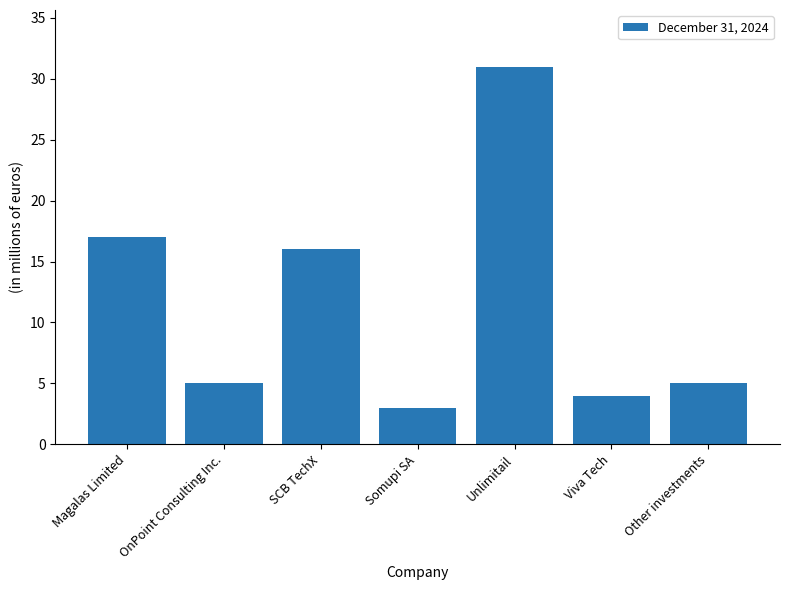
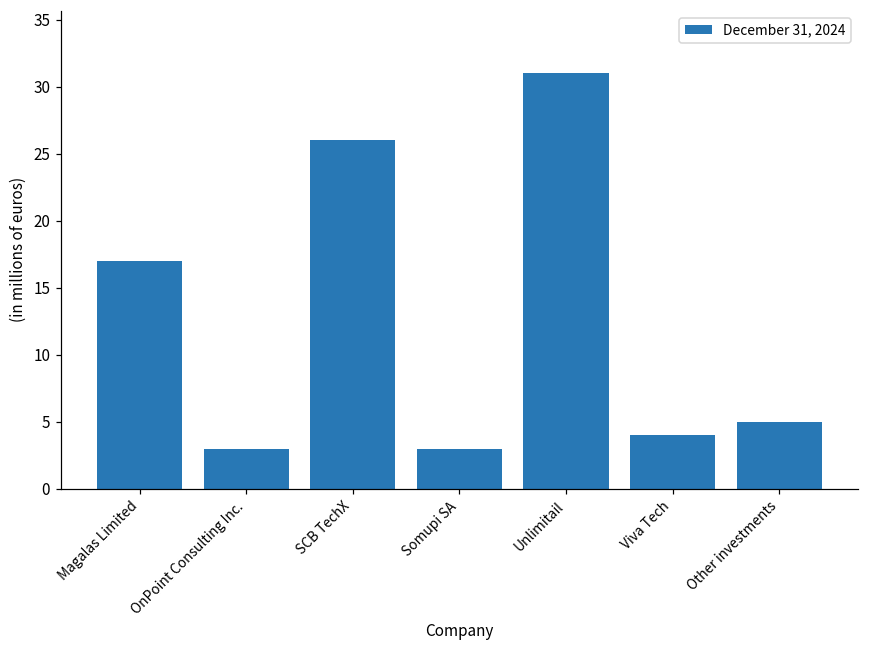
OnPoint Consulting Inc.: 5 -> 3
SCB TechX: 16 -> 26
